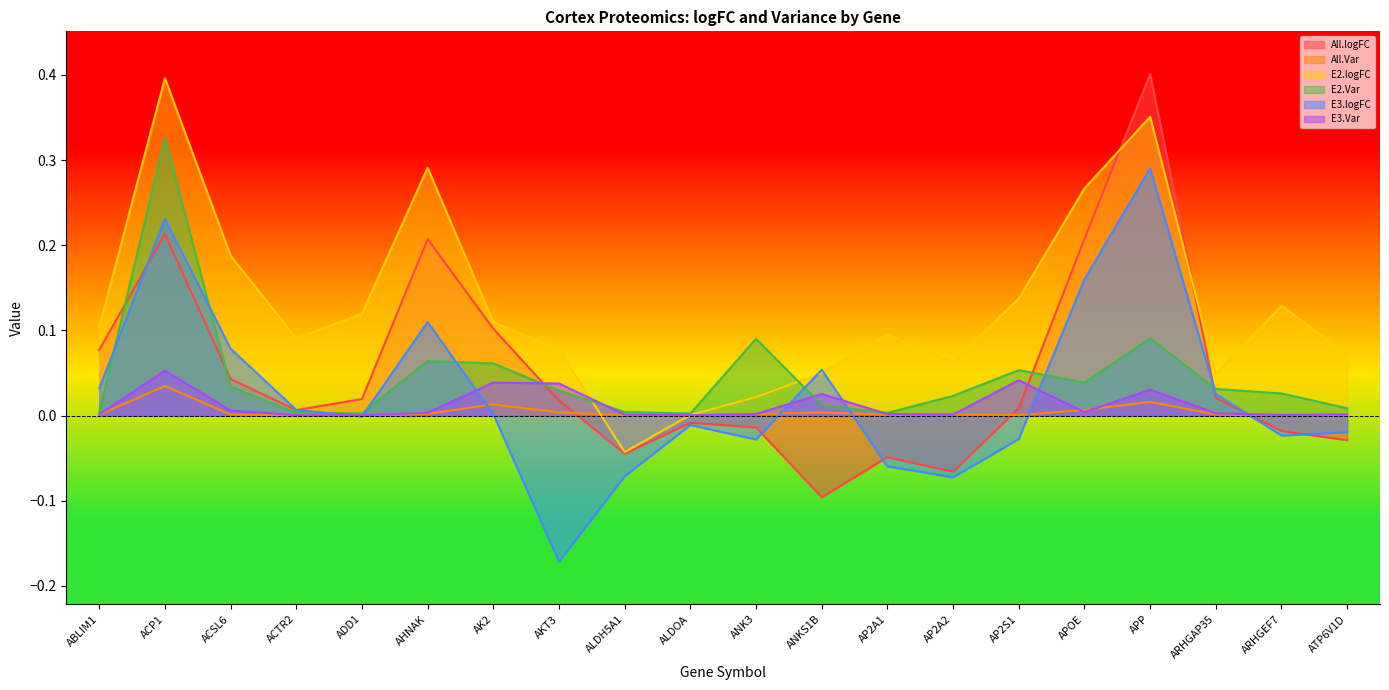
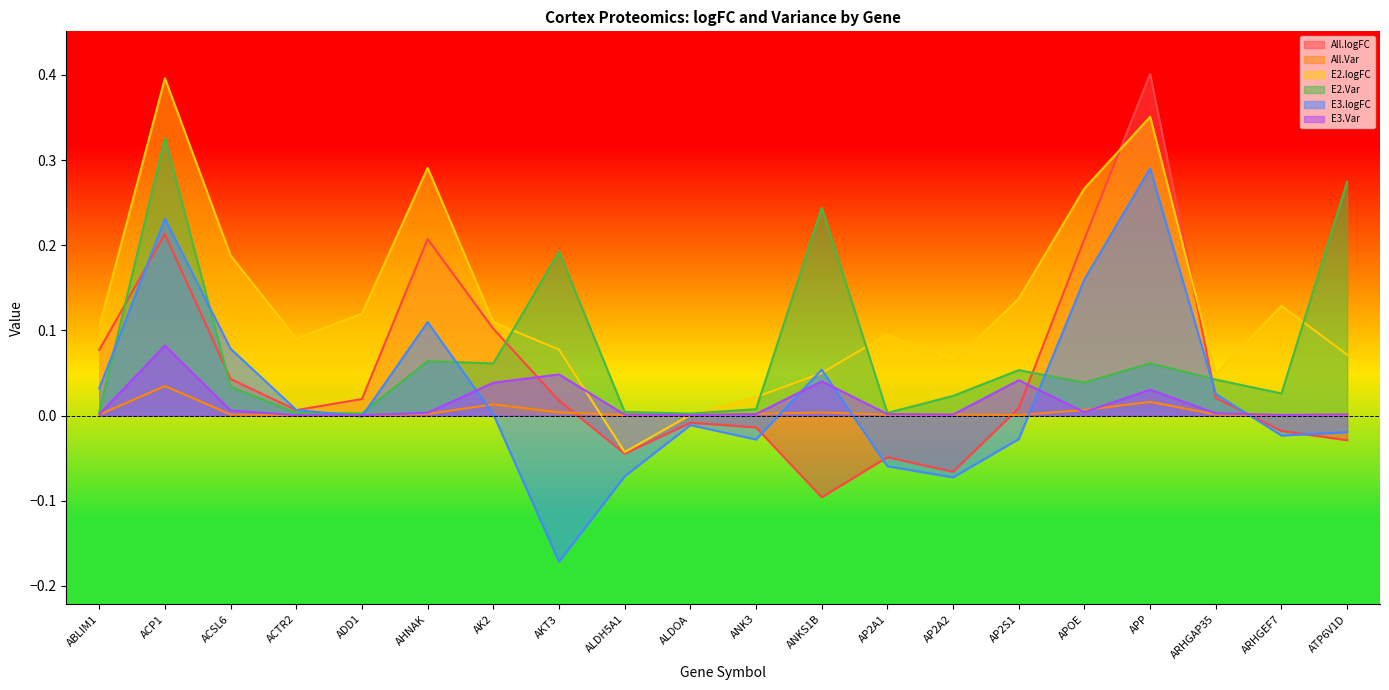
E3.Var, ACP1: 0.05 -> 0.08
E2.Var, AKT3: 0.03 -> 0.19
E3.Var, AKT3: 0.04 -> 0.05
E2.Var, ANK3: 0.09 -> 0.01
E2.Var, ANKS1B: 0.01 -> 0.24
E3.Var, ANKS1B: 0.03 -> 0.04
E2.Var, APP: 0.09 -> 0.06
E2.Var, ARHGAP35: 0.03 -> 0.04
E2.Var, ATP6V1D: 0.01 -> 0.27
